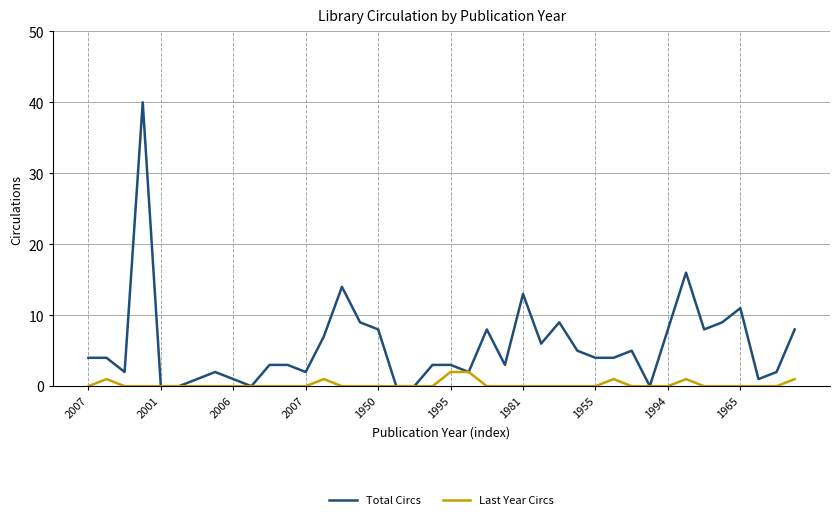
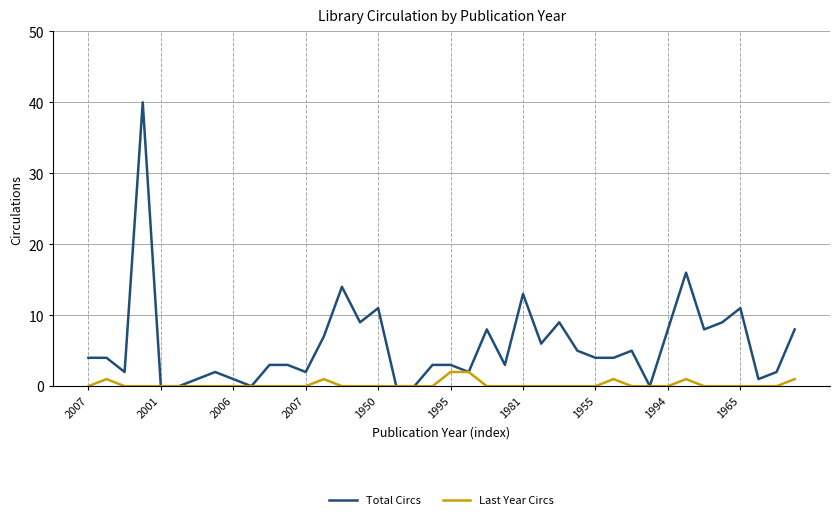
Total Circs, 1950: 8 -> 11
